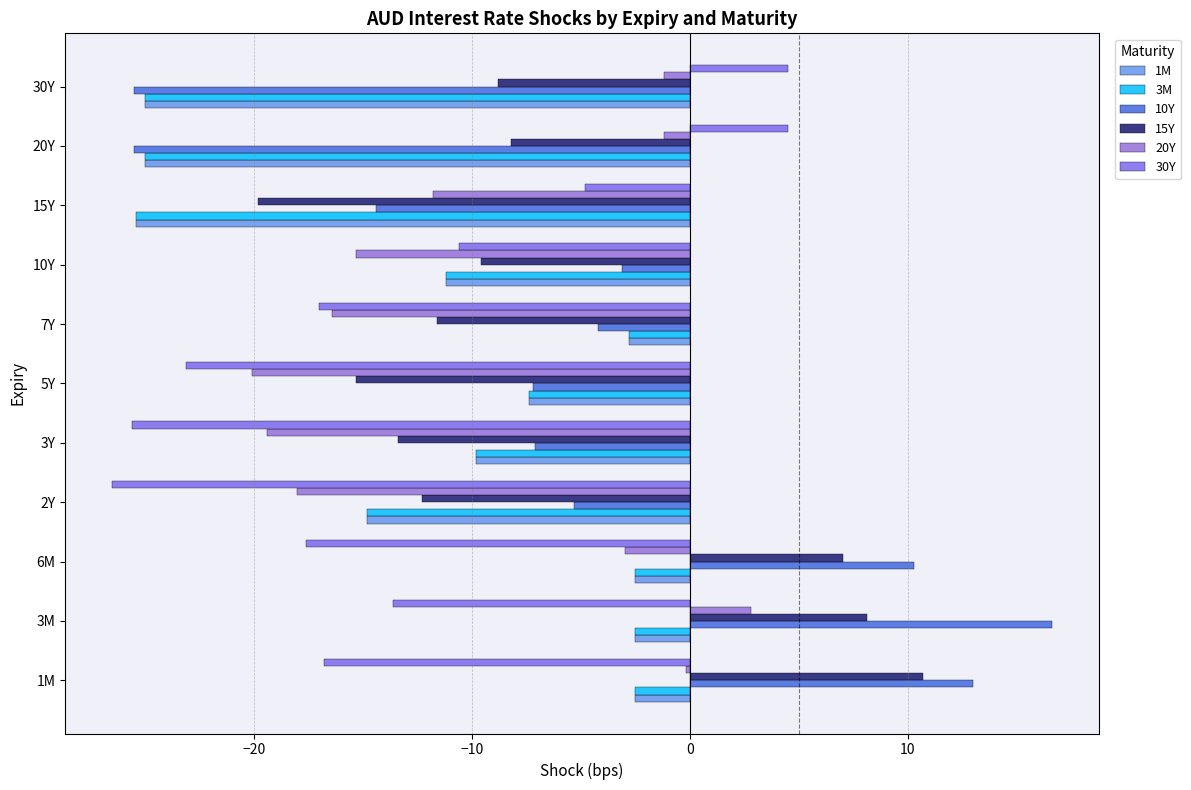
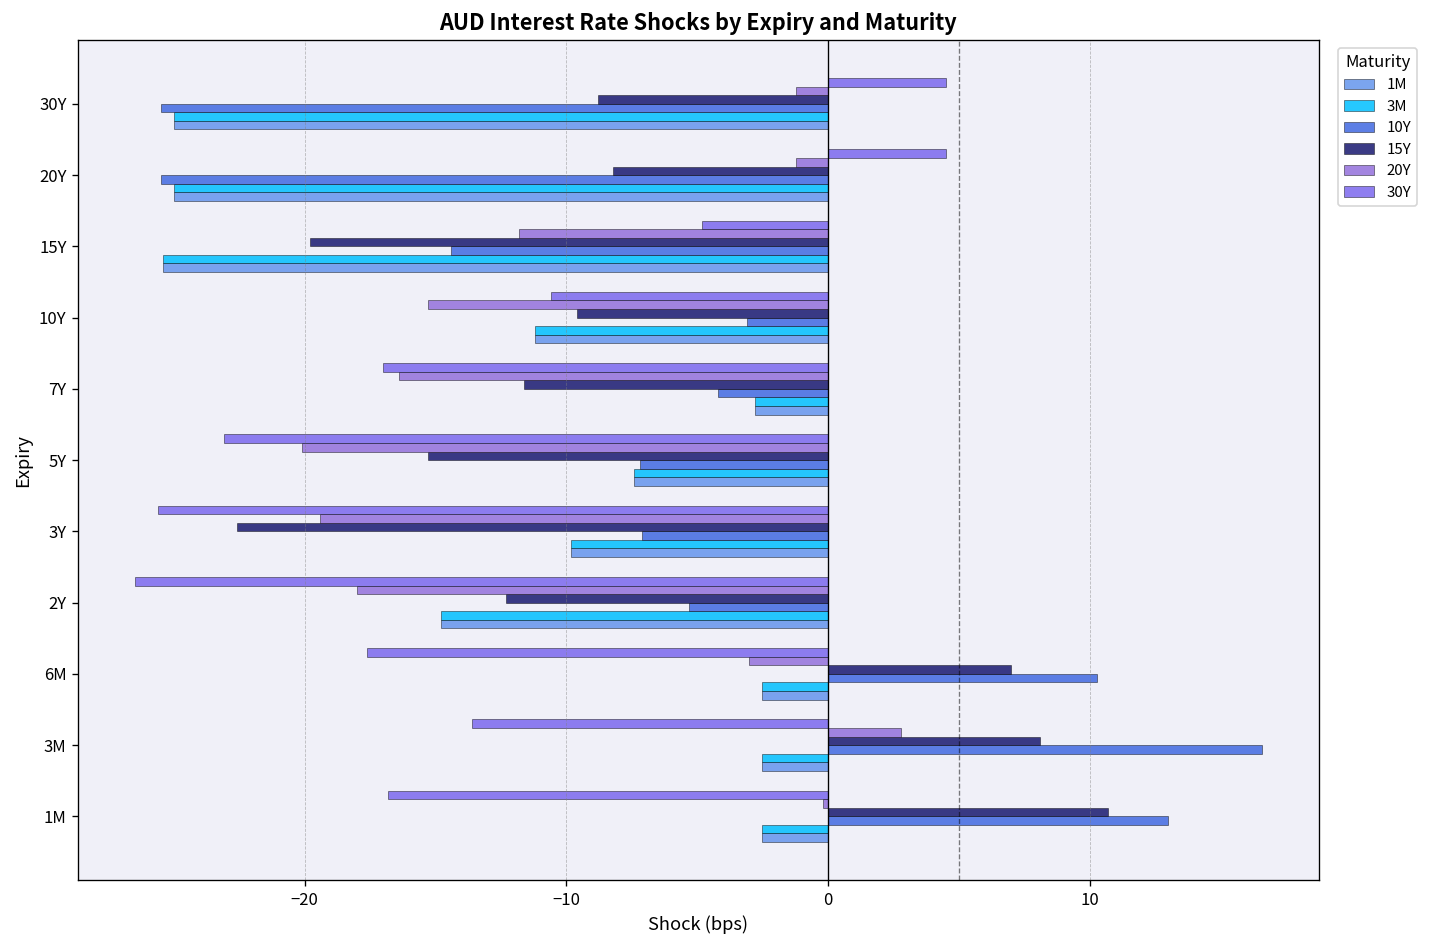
15Y, 3Y: -13.4 -> -22.6
